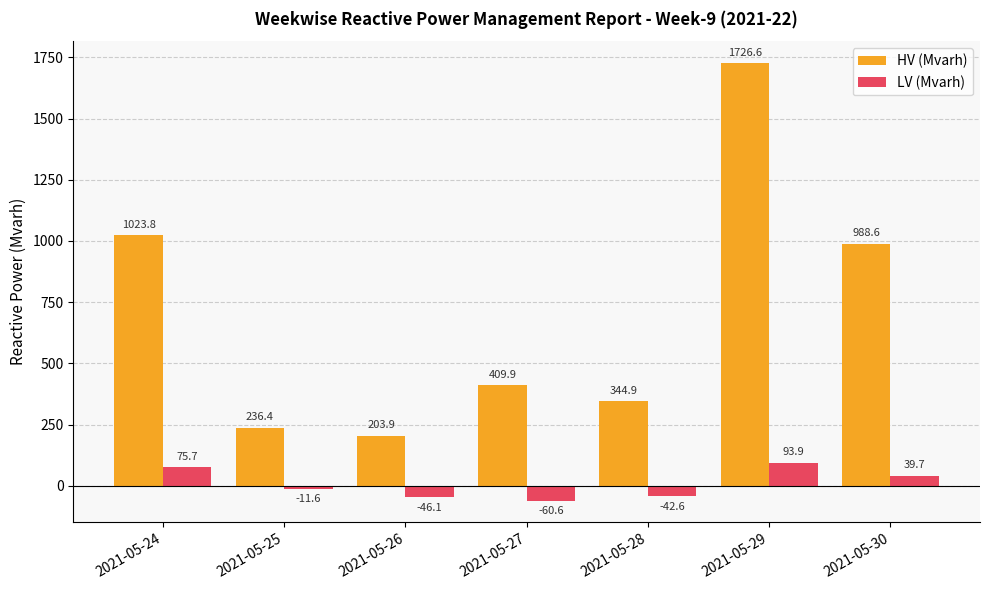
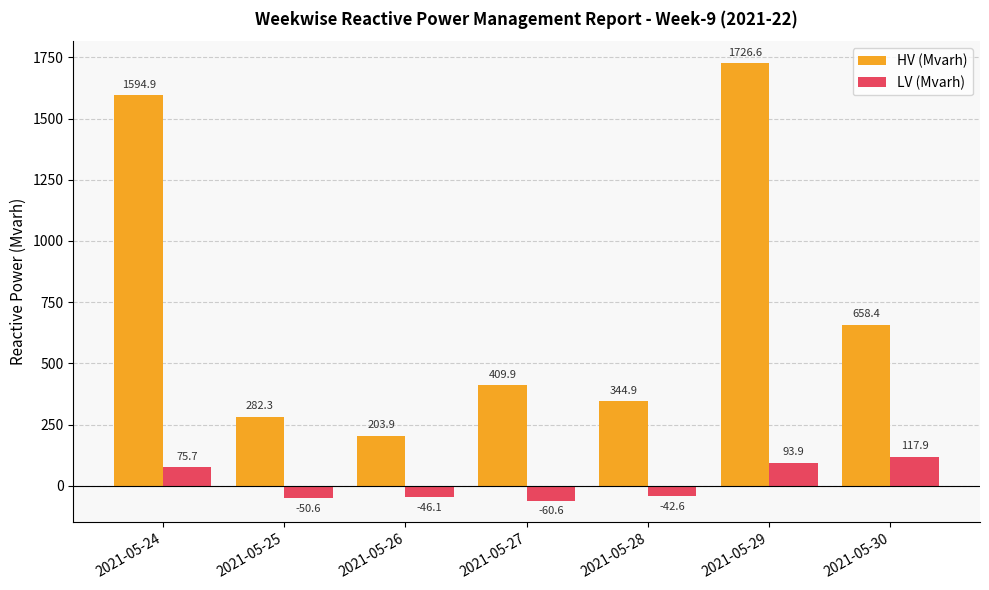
HV (Mvarh), 2021-05-24: 1023.8 -> 1594.9
HV (Mvarh), 2021-05-25: 236.4 -> 282.3
LV (Mvarh), 2021-05-25: -11.6 -> -50.6
HV (Mvarh), 2021-05-30: 988.6 -> 658.4
LV (Mvarh), 2021-05-30: 39.7 -> 117.9
